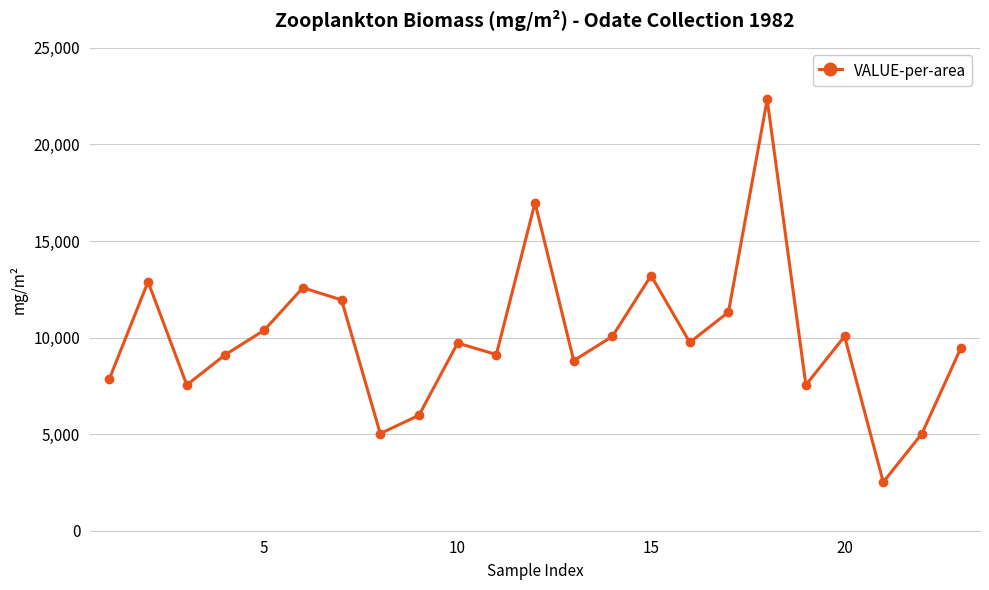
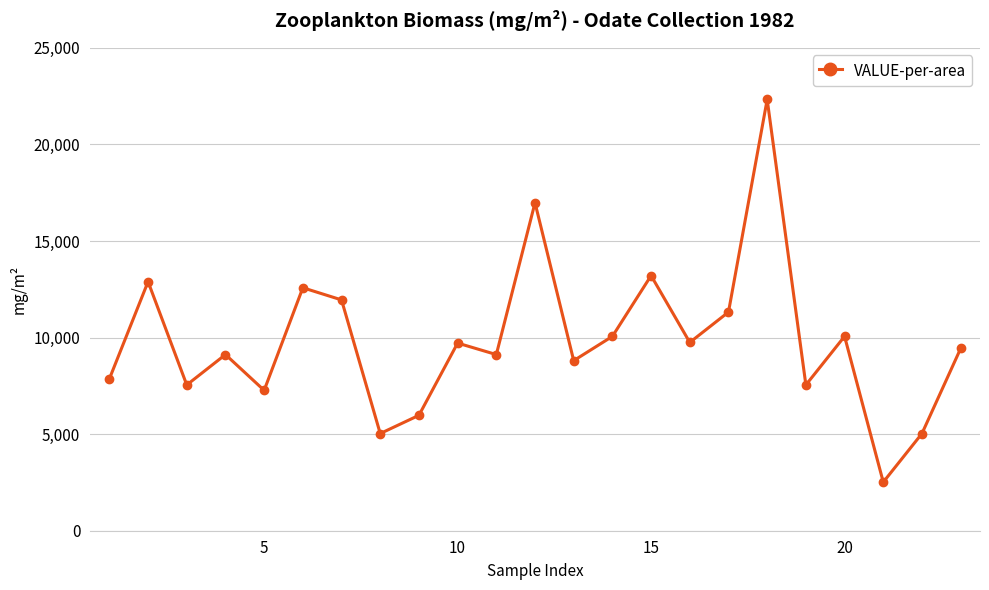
5: 10,400 -> 7,300
